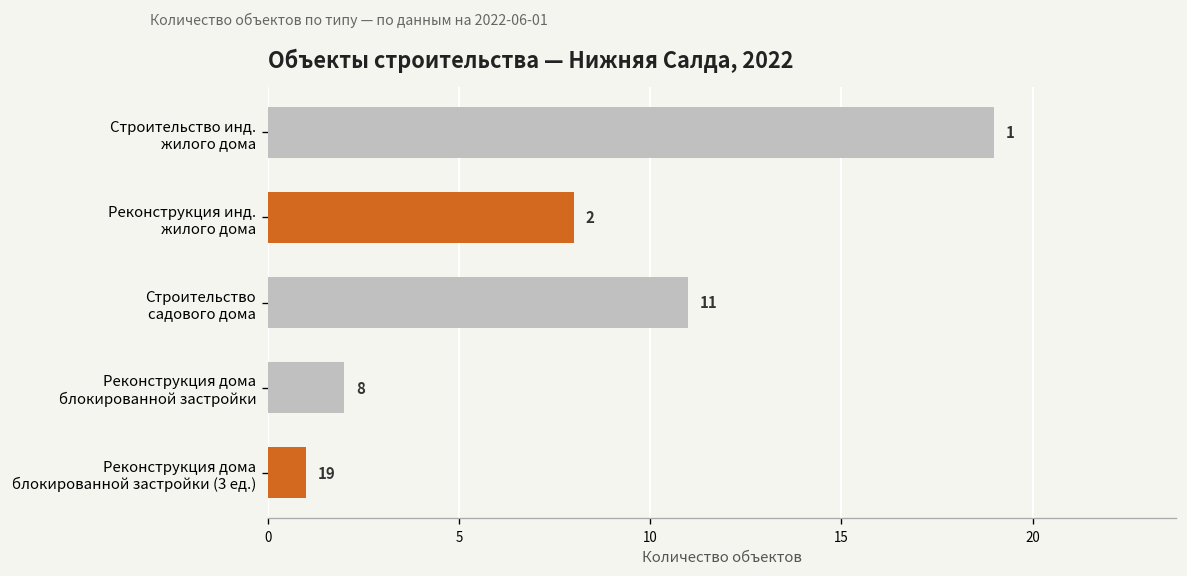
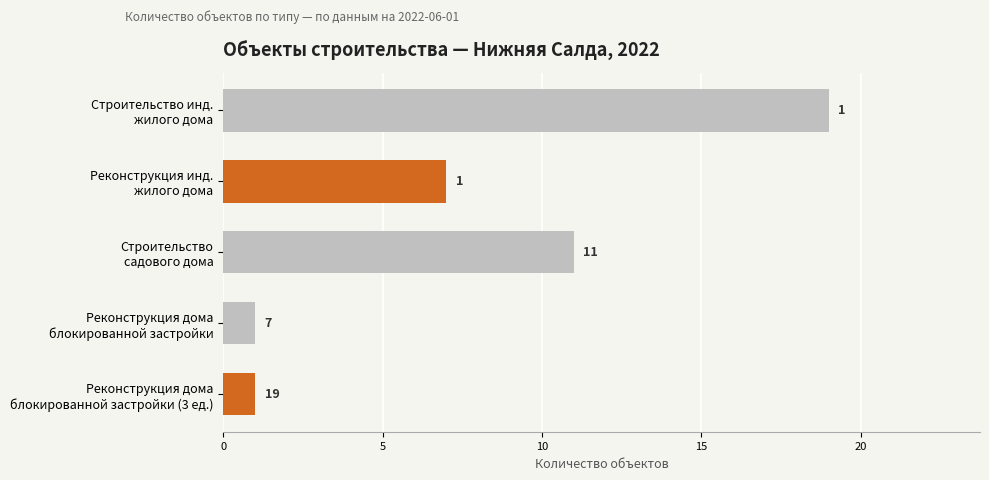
Реконструкция инд. жилого дома: 8 -> 7
Реконструкция дома блокированной застройки: 2 -> 1
